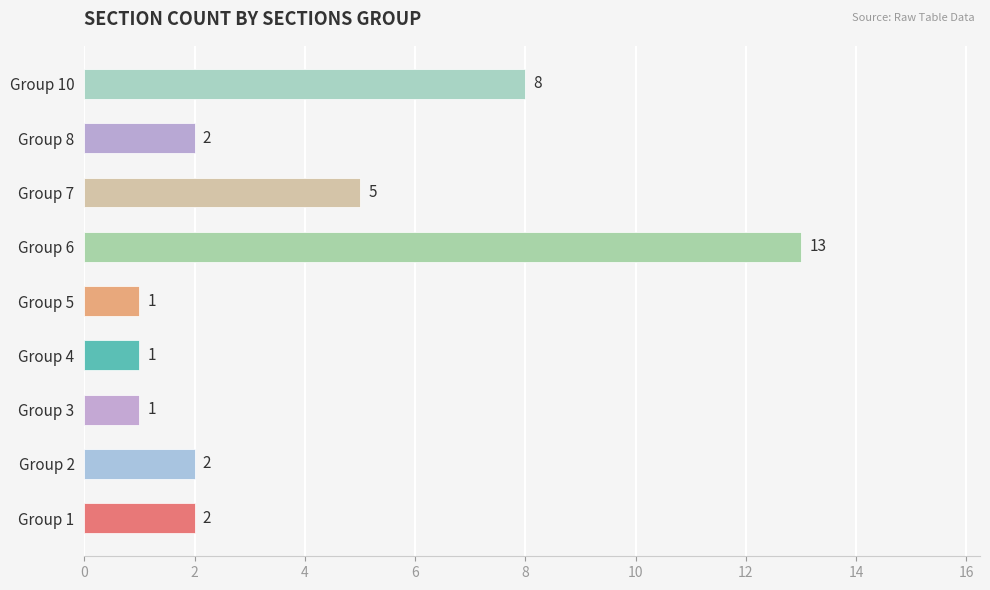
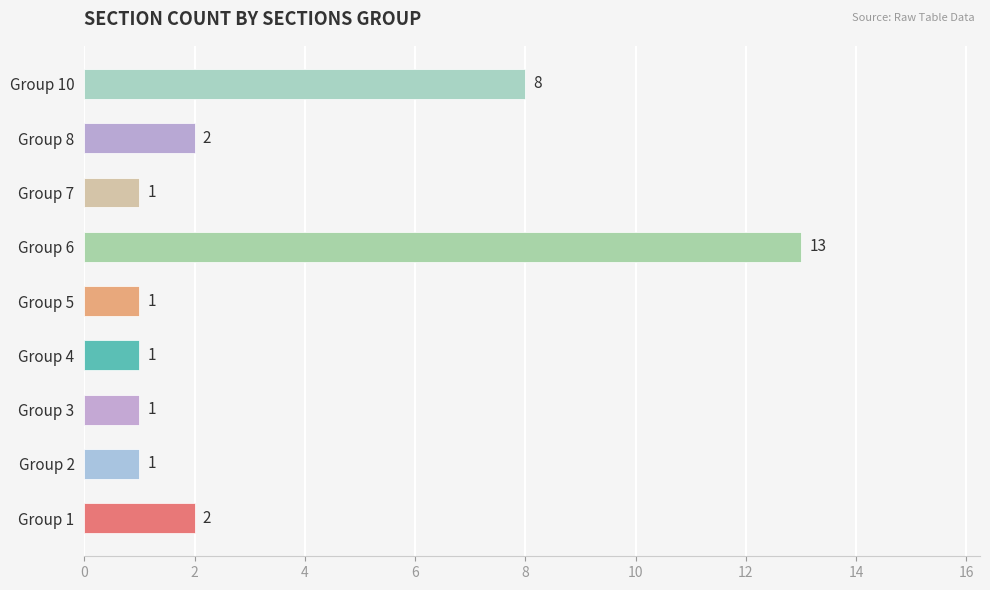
Group 7: 5 -> 1
Group 2: 2 -> 1
